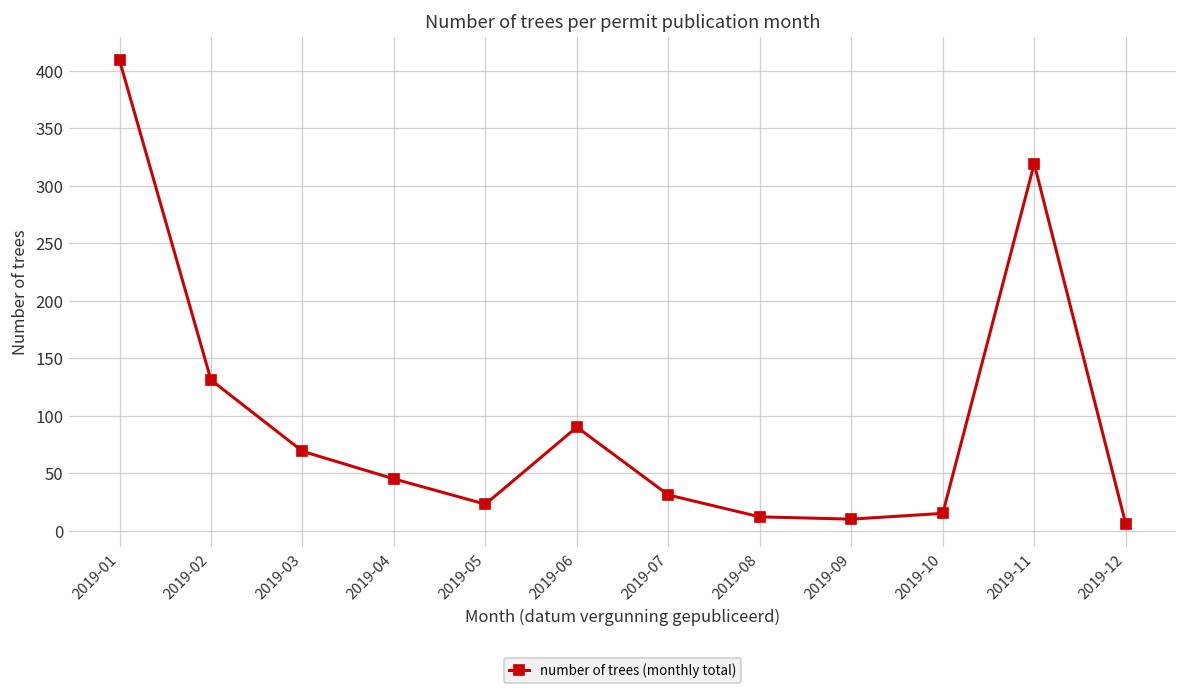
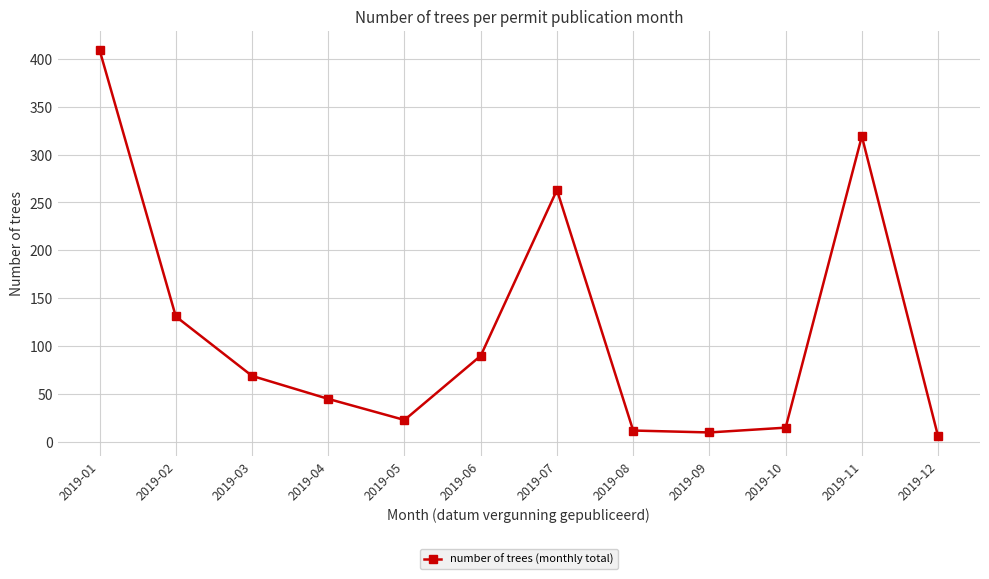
2019-07: 30 -> 260
